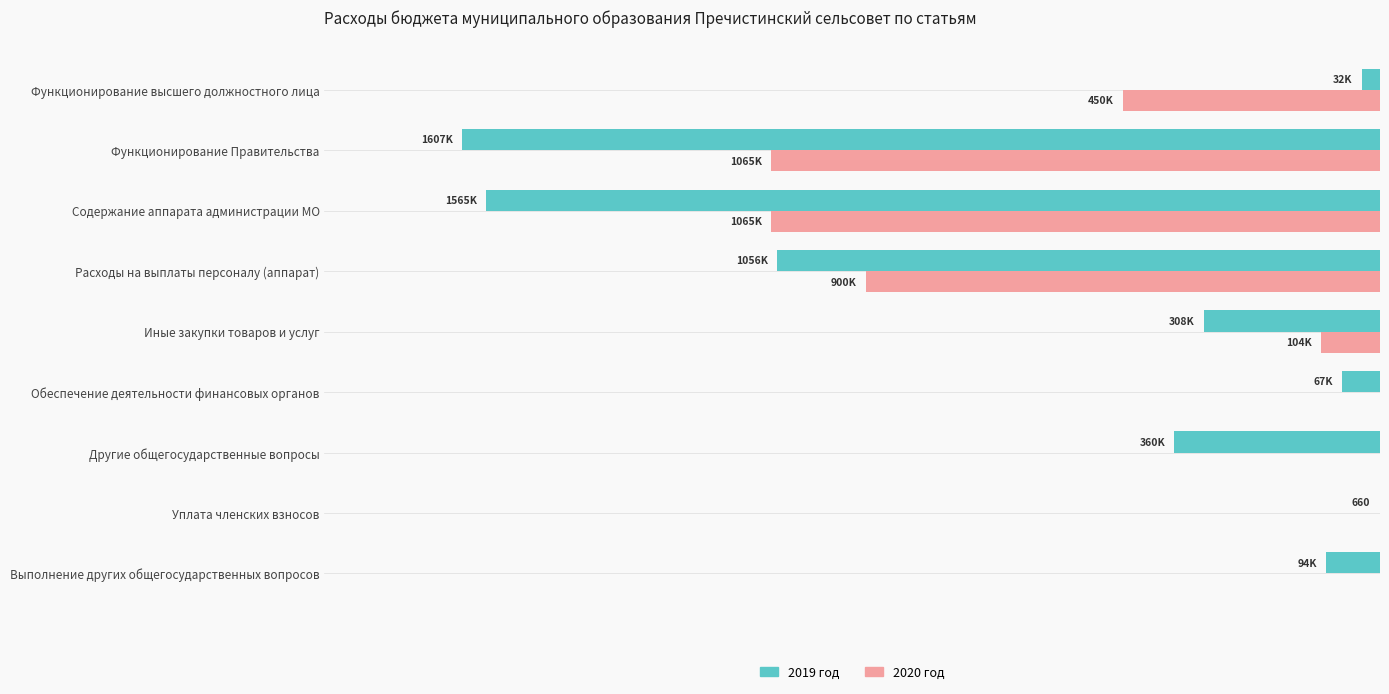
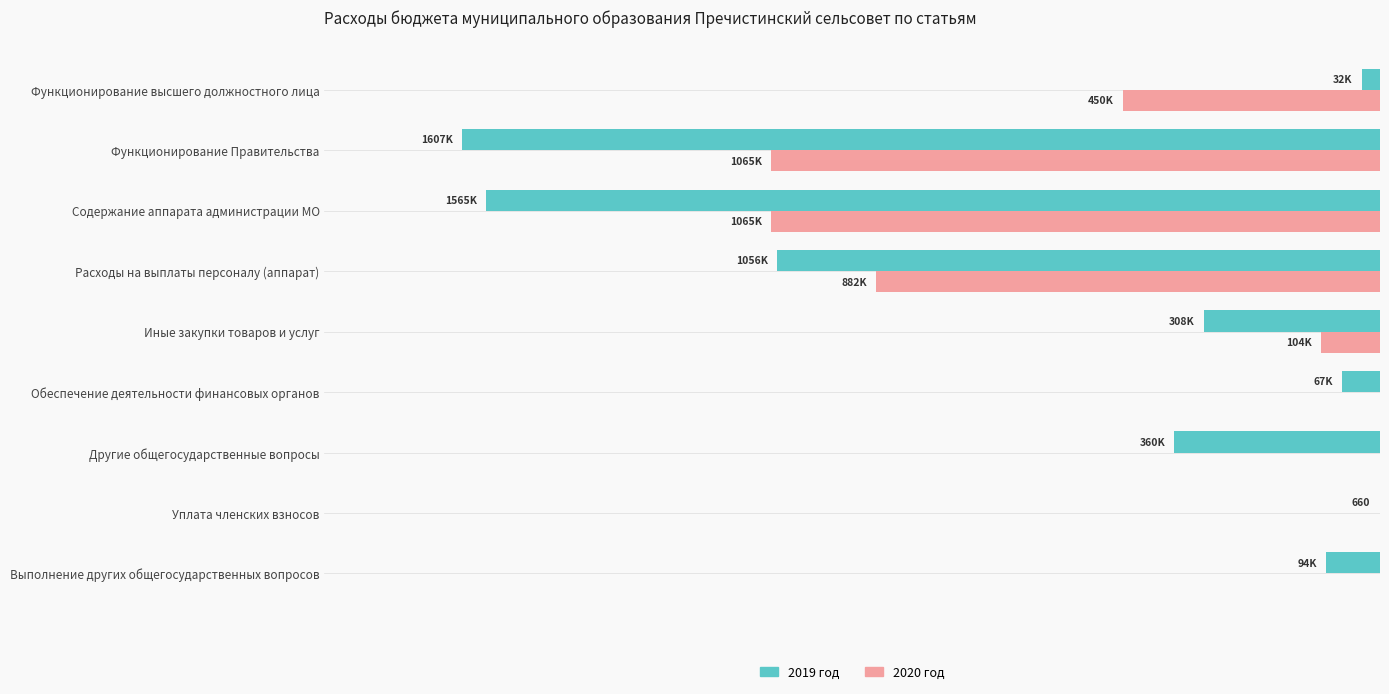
2020 год, Расходы на выплаты персоналу (аппарат): 900K -> 882K
